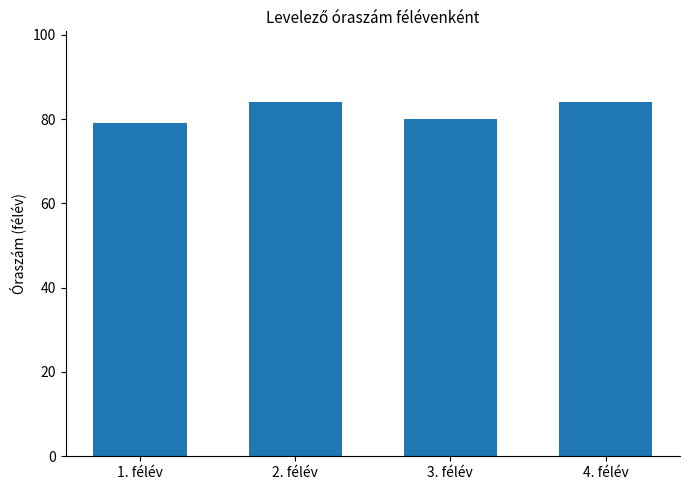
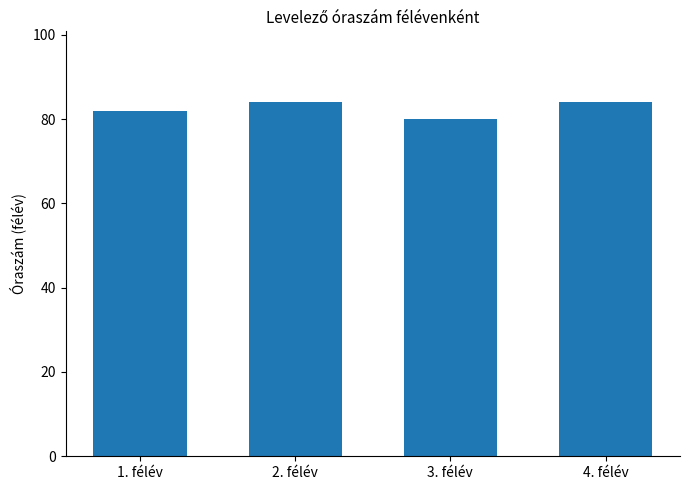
1. félév: 79 -> 82
